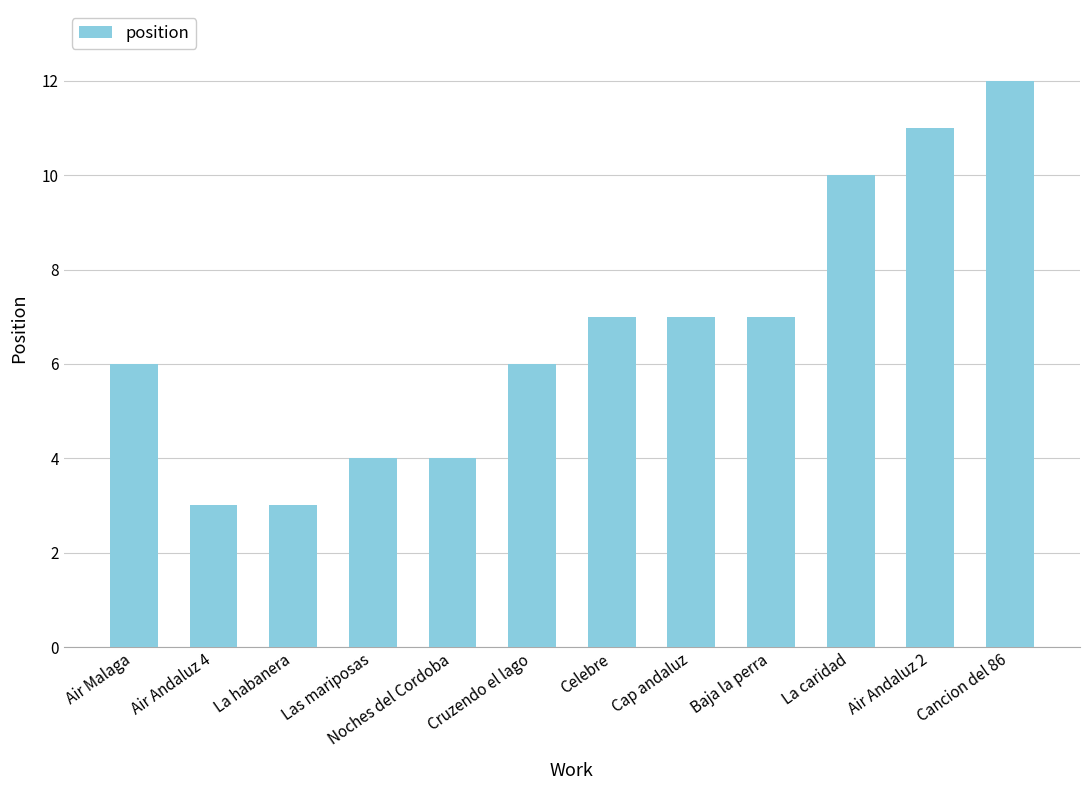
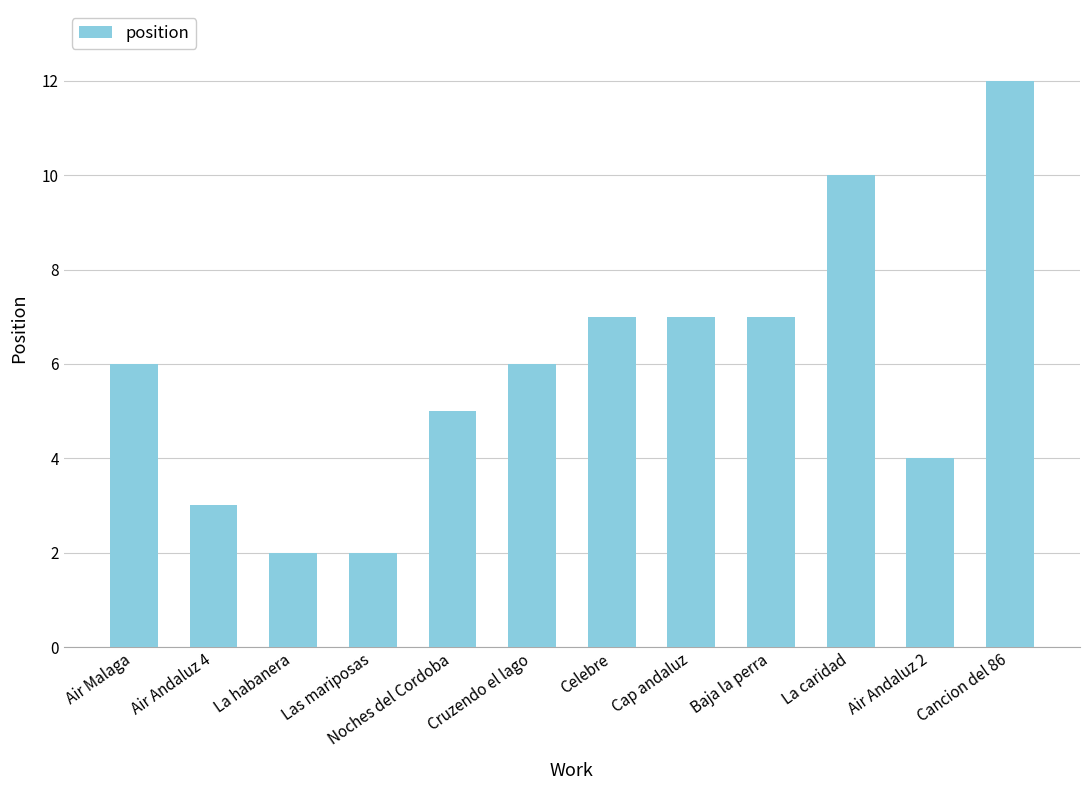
La habanera: 3 -> 2
Las mariposas: 4 -> 2
Noches del Cordoba: 4 -> 5
Air Andaluz 2: 11 -> 4
